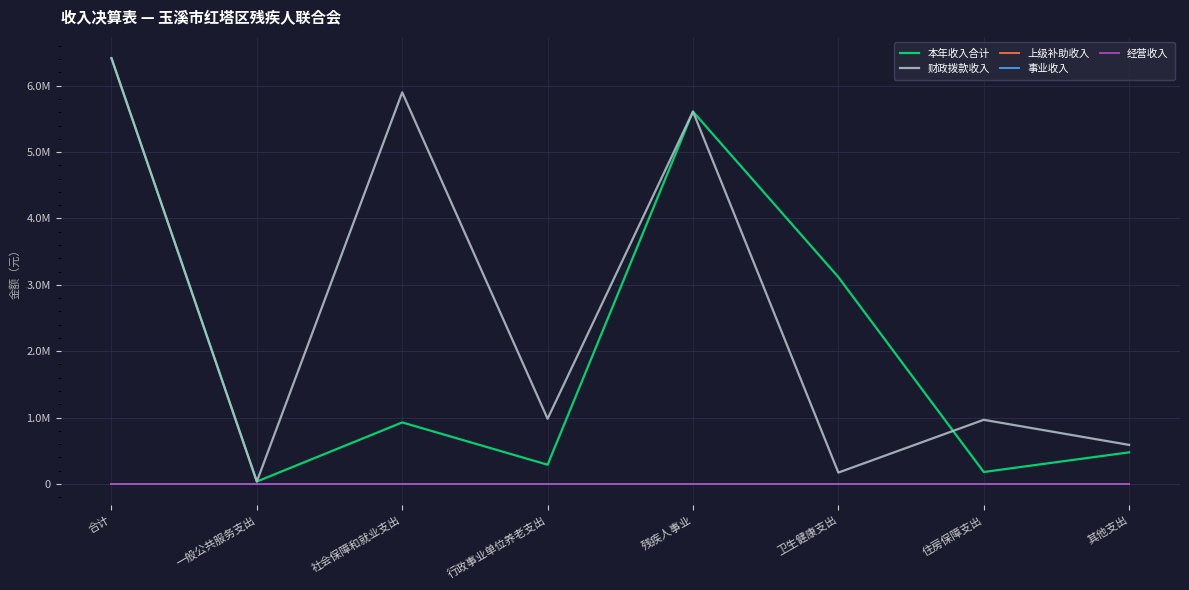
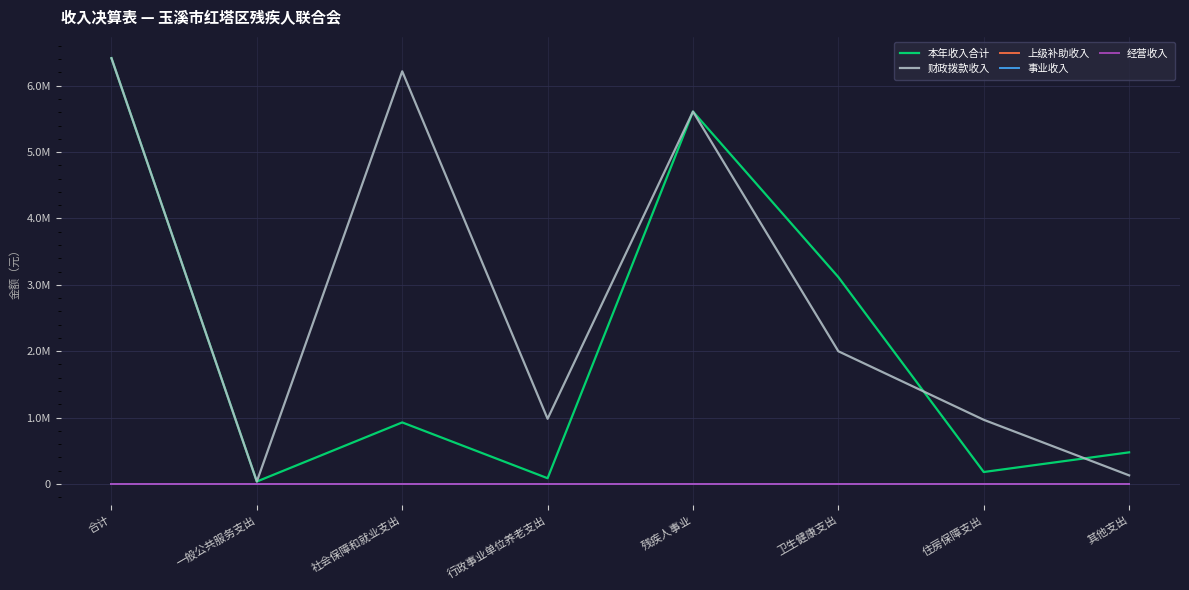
财政拨款收入, 社会保障和就业支出: 5900000 -> 6200000
本年收入合计, 行政事业单位养老支出: 300000 -> 100000
财政拨款收入, 卫生健康支出: 200000 -> 2000000
财政拨款收入, 其他支出: 600000 -> 100000
